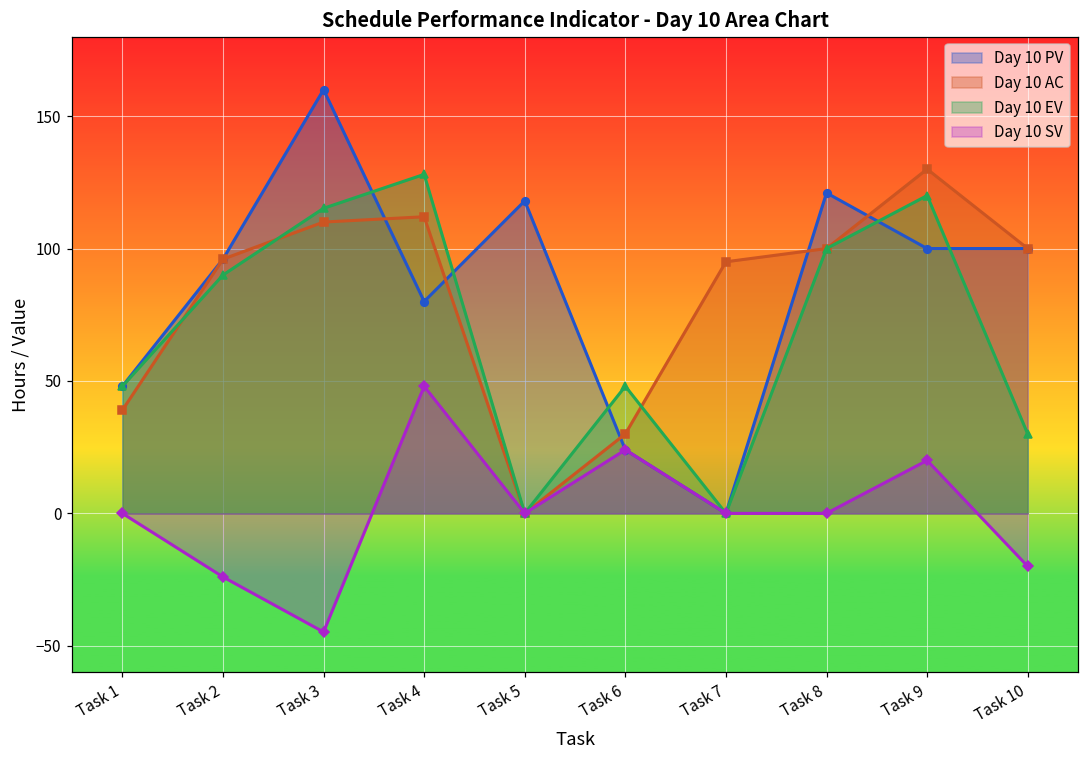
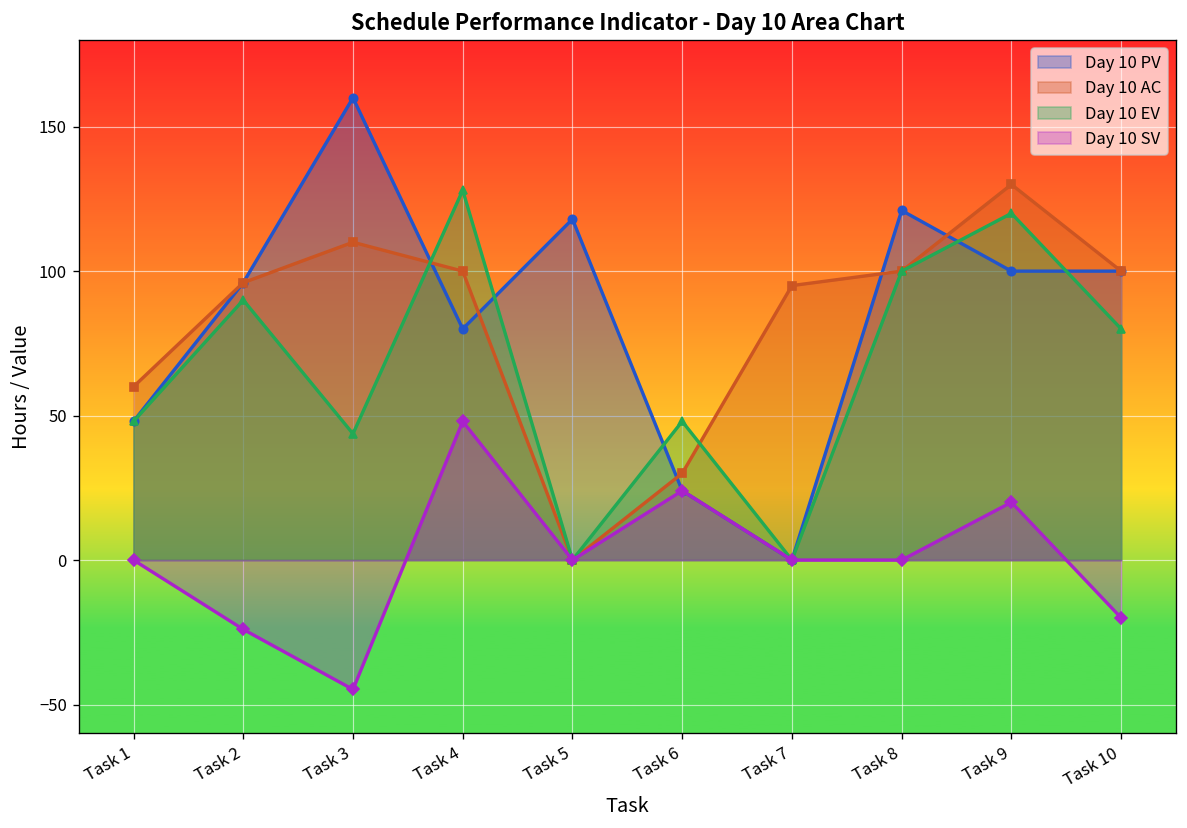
Day 10 AC, Task 1: 39 -> 60
Day 10 EV, Task 3: 115 -> 44
Day 10 AC, Task 4: 112 -> 100
Day 10 EV, Task 10: 30 -> 80
